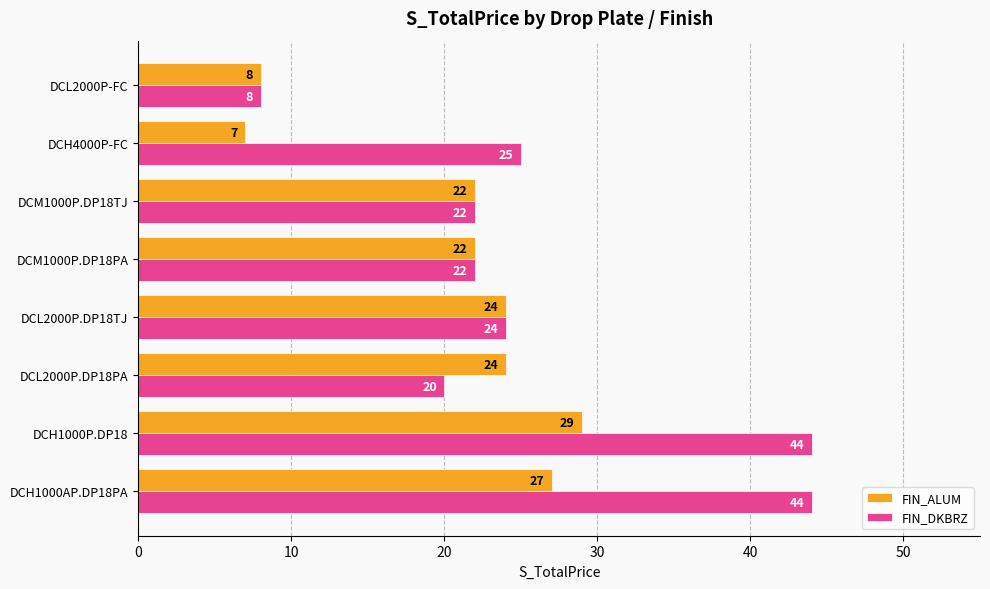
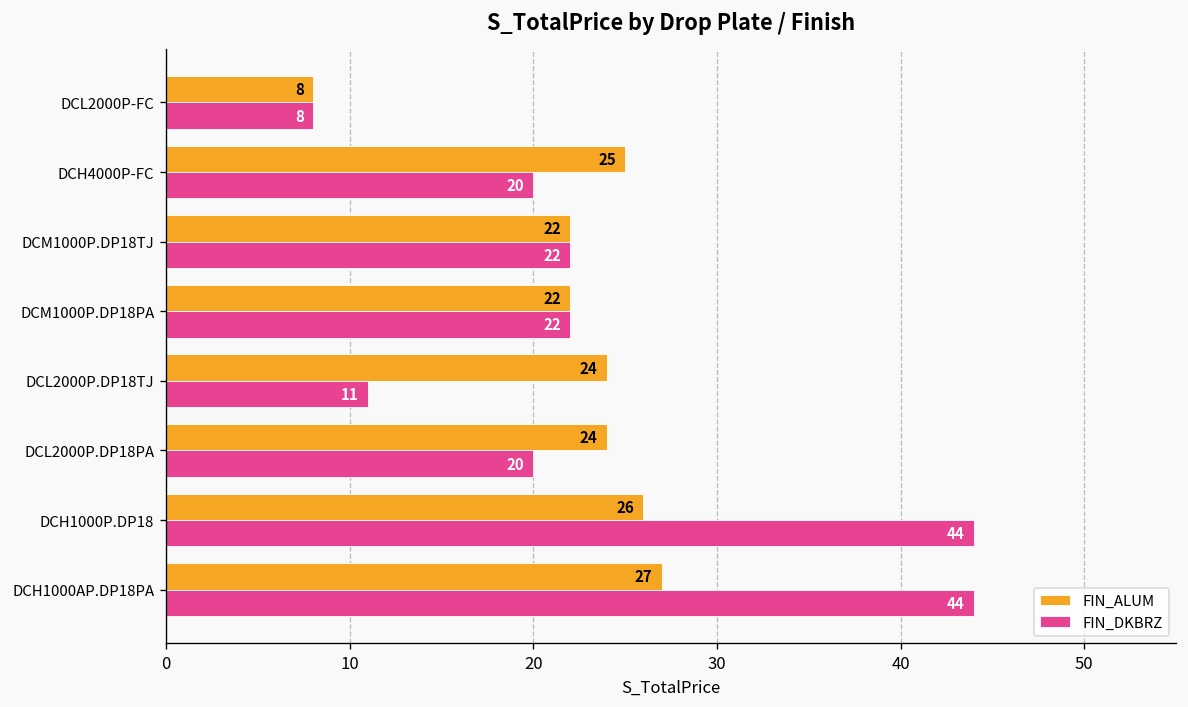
FIN_ALUM, DCH4000P-FC: 7 -> 25
FIN_DKBRZ, DCH4000P-FC: 25 -> 20
FIN_DKBRZ, DCL2000P.DP18TJ: 24 -> 11
FIN_ALUM, DCH1000P.DP18: 29 -> 26
